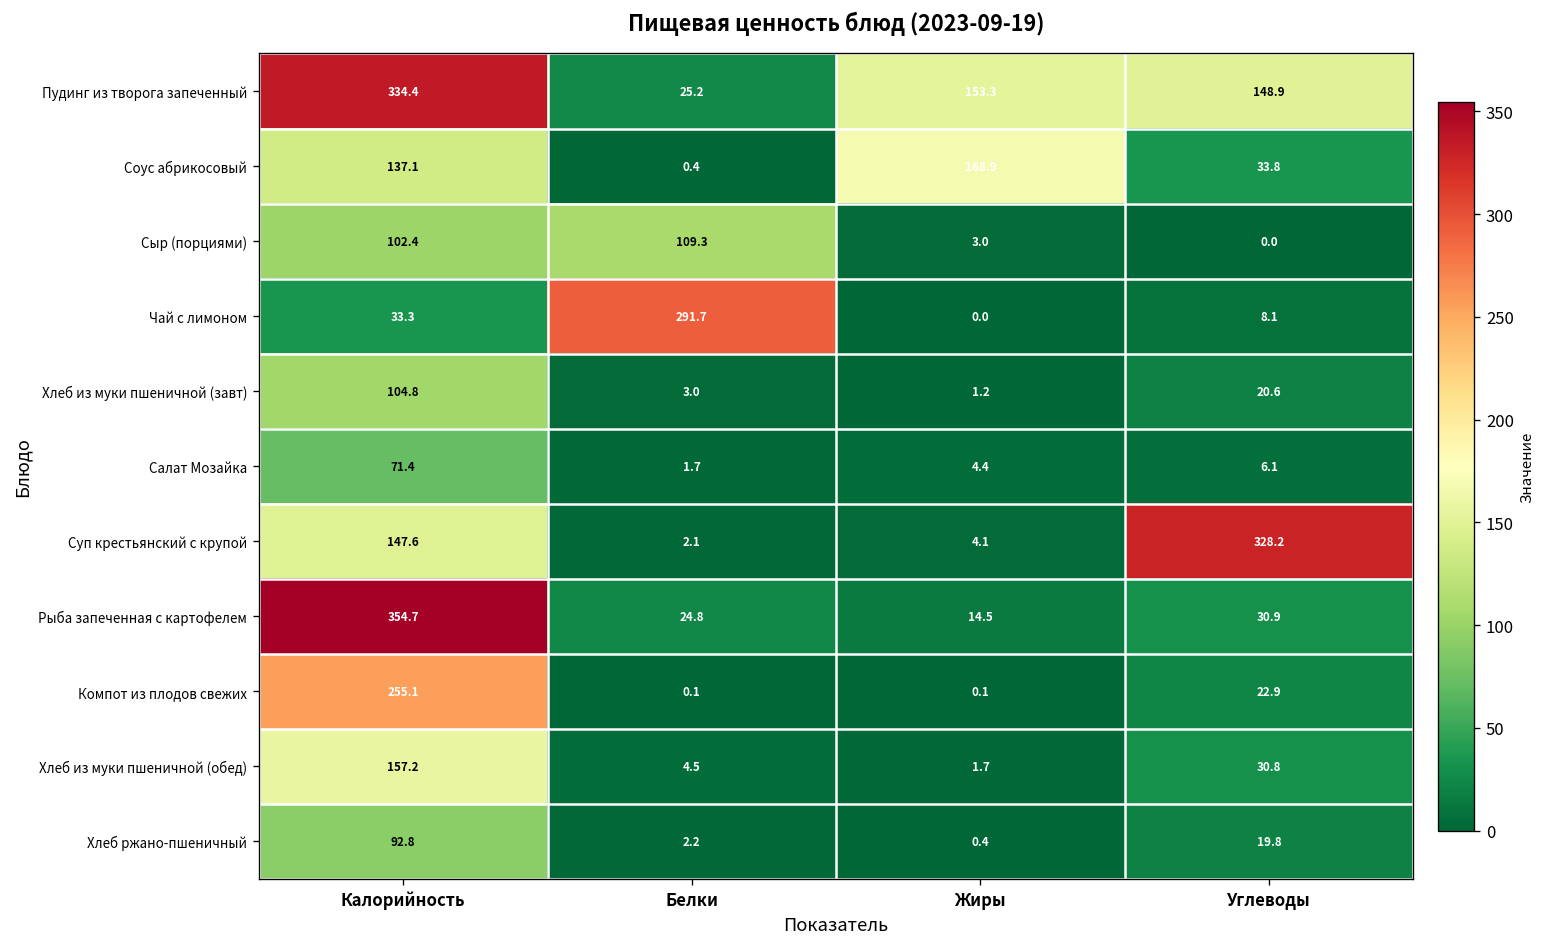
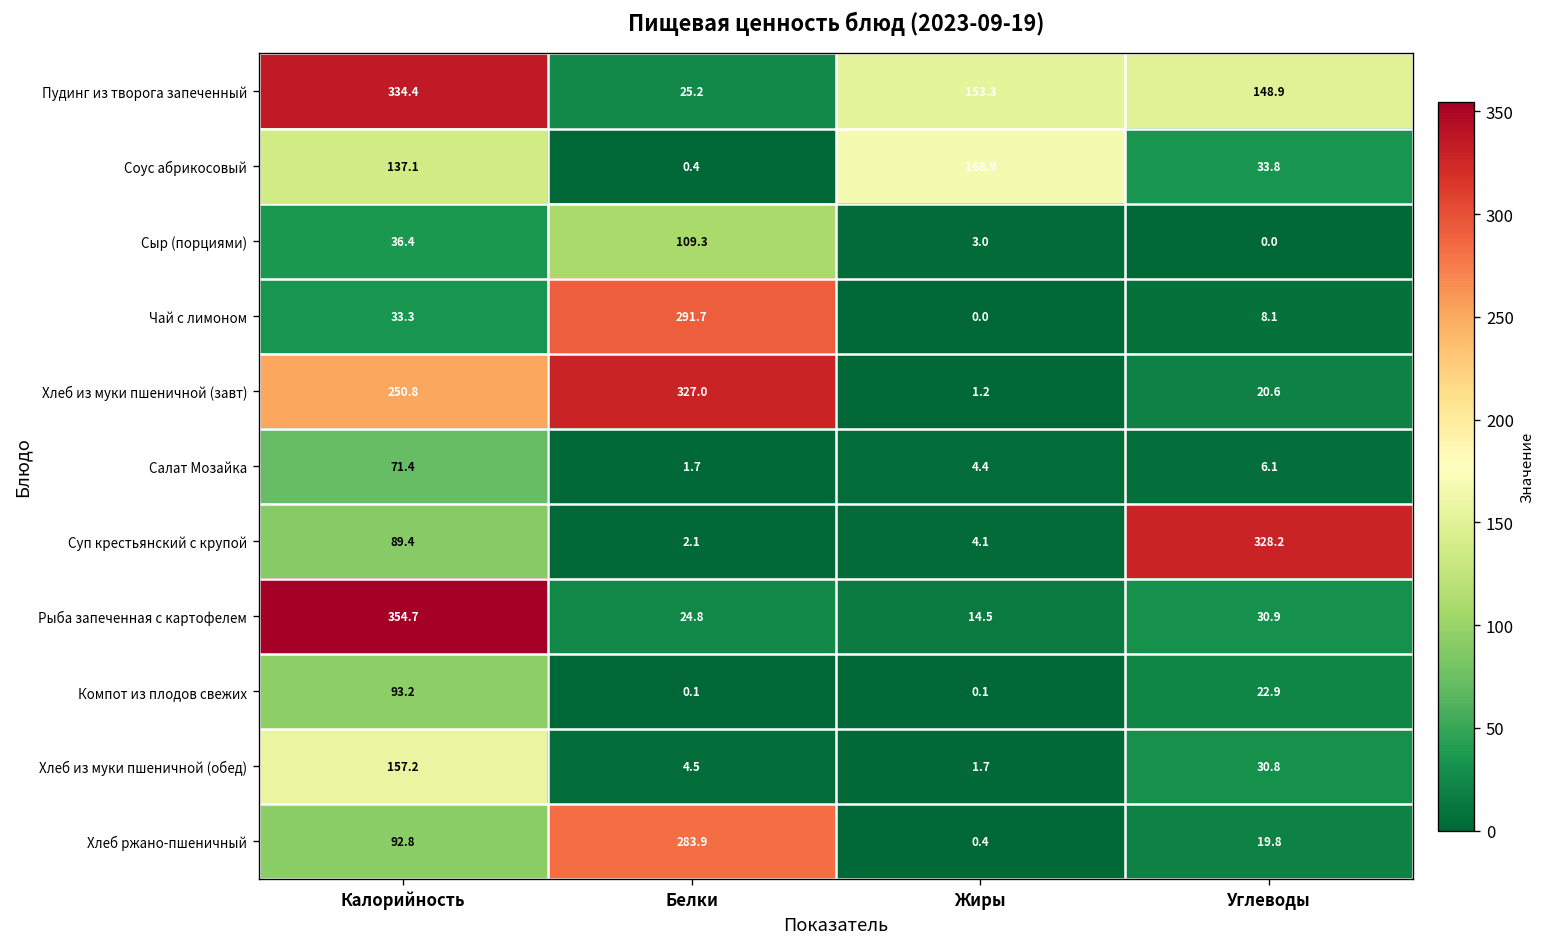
Сыр (порциями), Калорийность: 102.4 -> 36.4
Хлеб из муки пшеничной (завт), Калорийность: 104.8 -> 250.8
Хлеб из муки пшеничной (завт), Белки: 3.0 -> 327.0
Суп крестьянский с крупой, Калорийность: 147.6 -> 89.4
Компот из плодов свежих, Калорийность: 255.1 -> 93.2
Хлеб ржано-пшеничный, Белки: 2.2 -> 283.9
